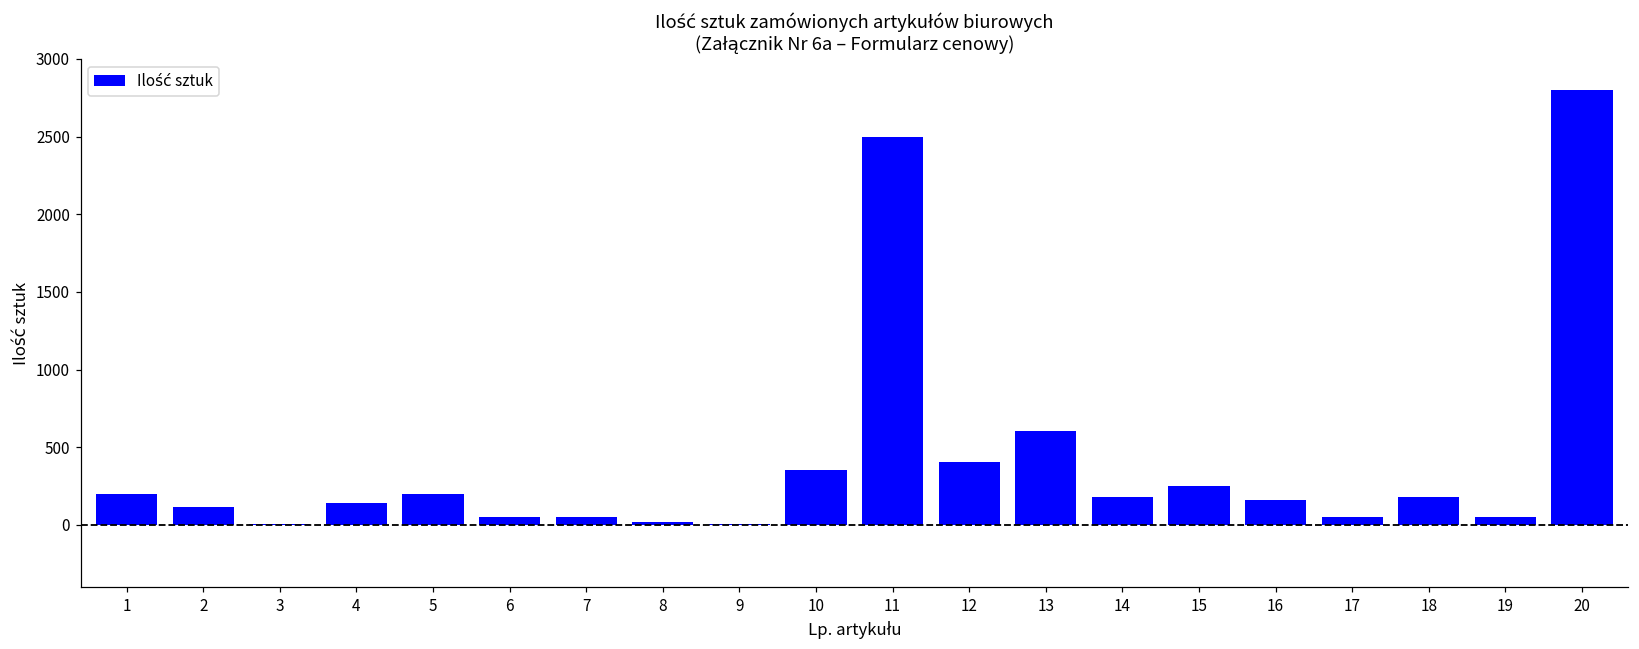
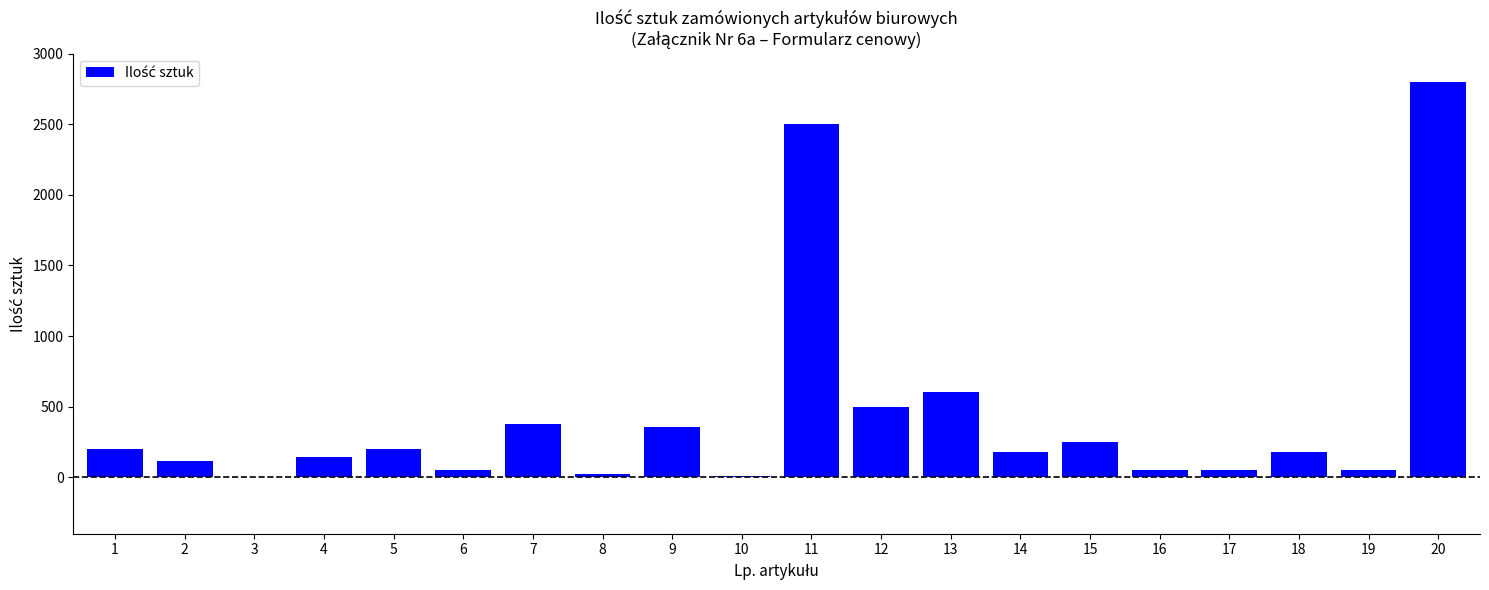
7: 50 -> 380
9: 10 -> 360
10: 360 -> 10
12: 410 -> 500
16: 160 -> 50
